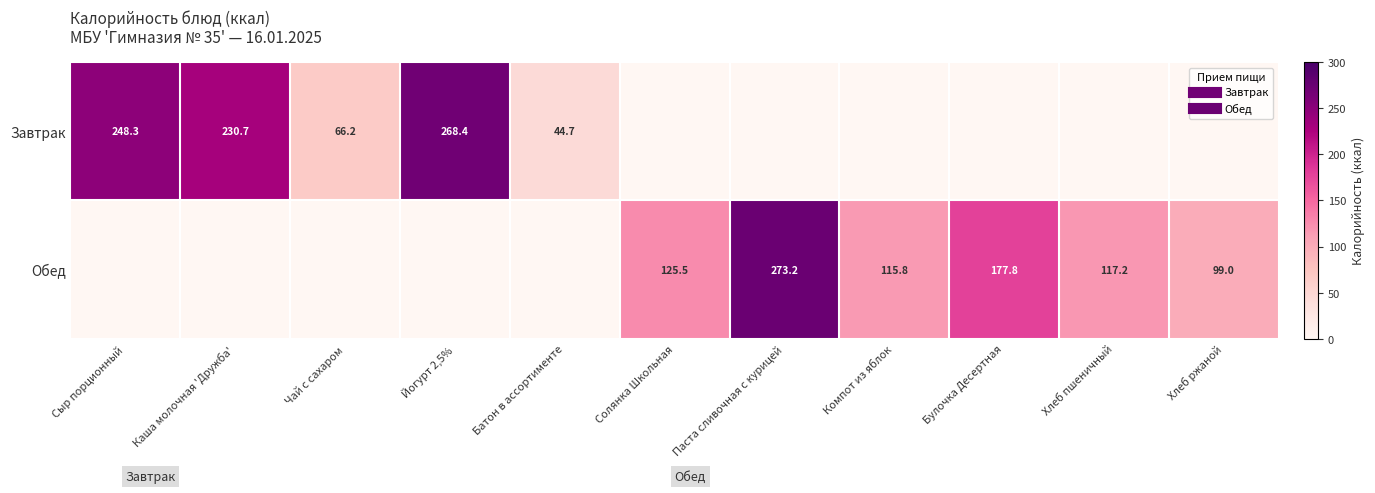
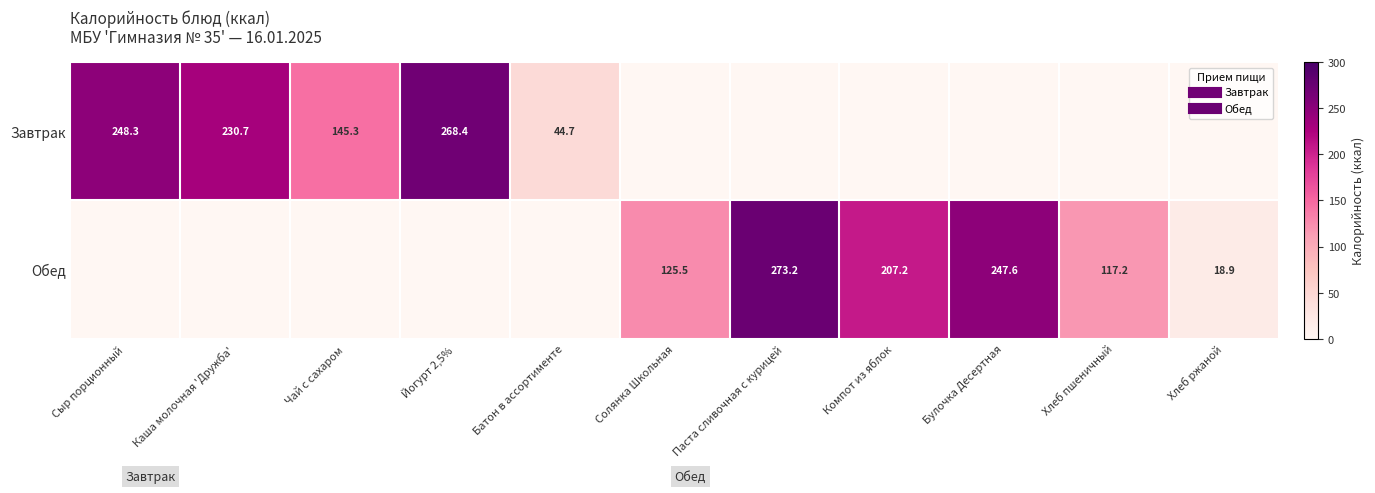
Завтрак, Чай с сахаром: 66.2 -> 145.3
Обед, Компот из яблок: 115.8 -> 207.2
Обед, Булочка Десертная: 177.8 -> 247.6
Обед, Хлеб ржаной: 99.0 -> 18.9
